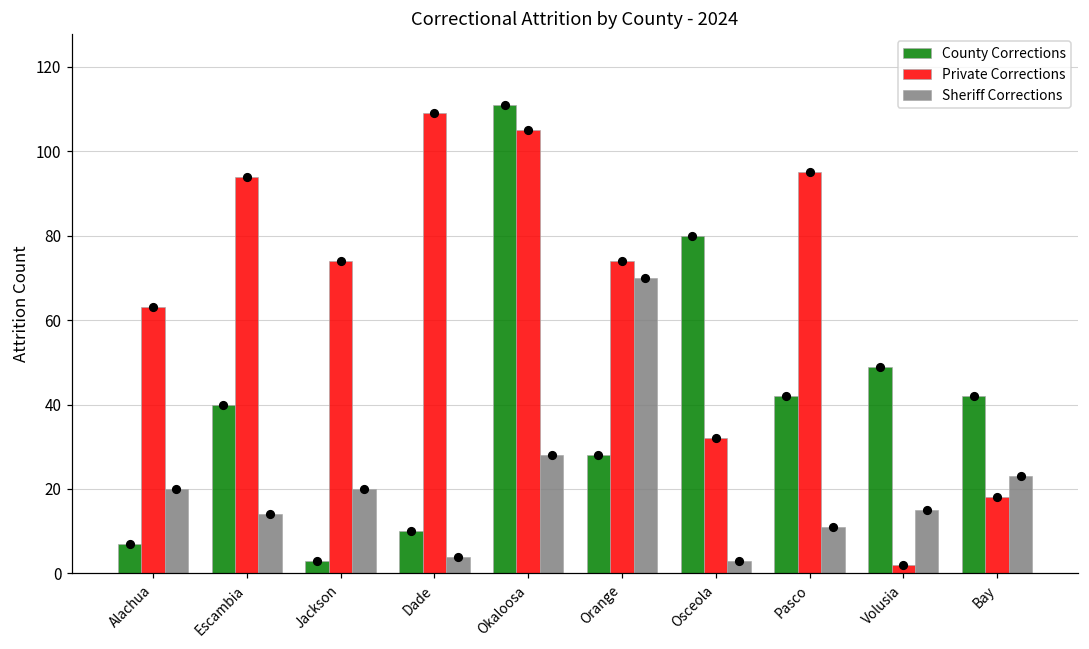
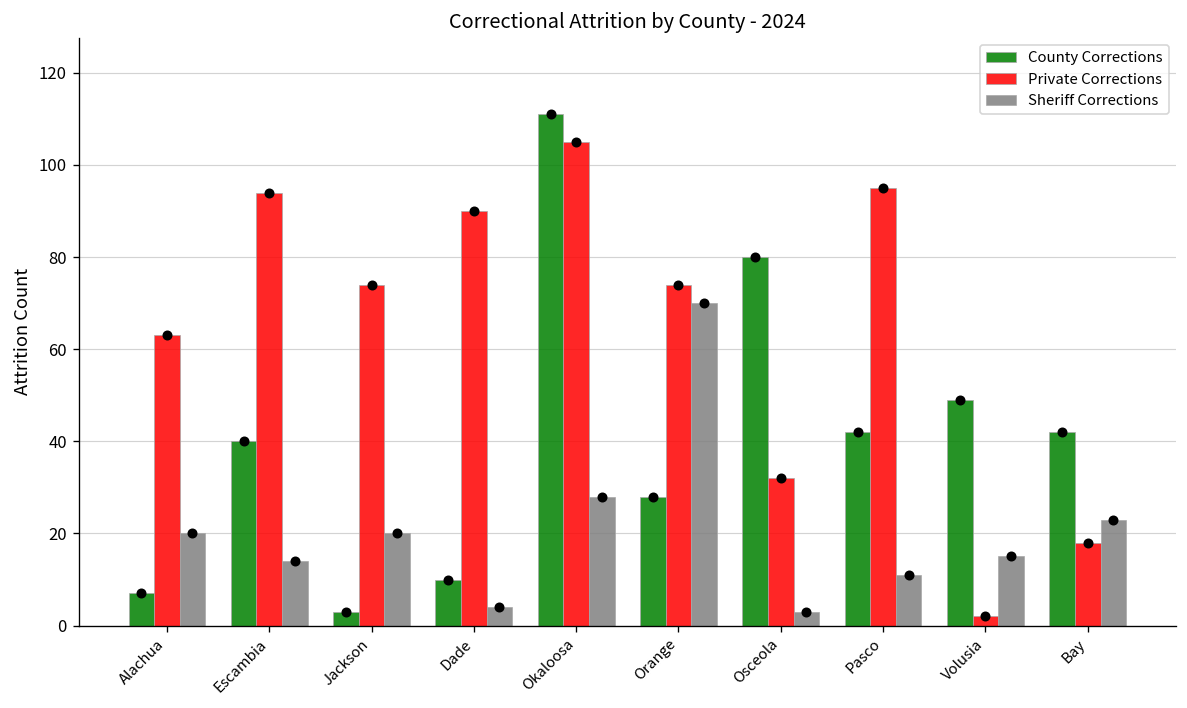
Private Corrections, Dade: 109 -> 90
